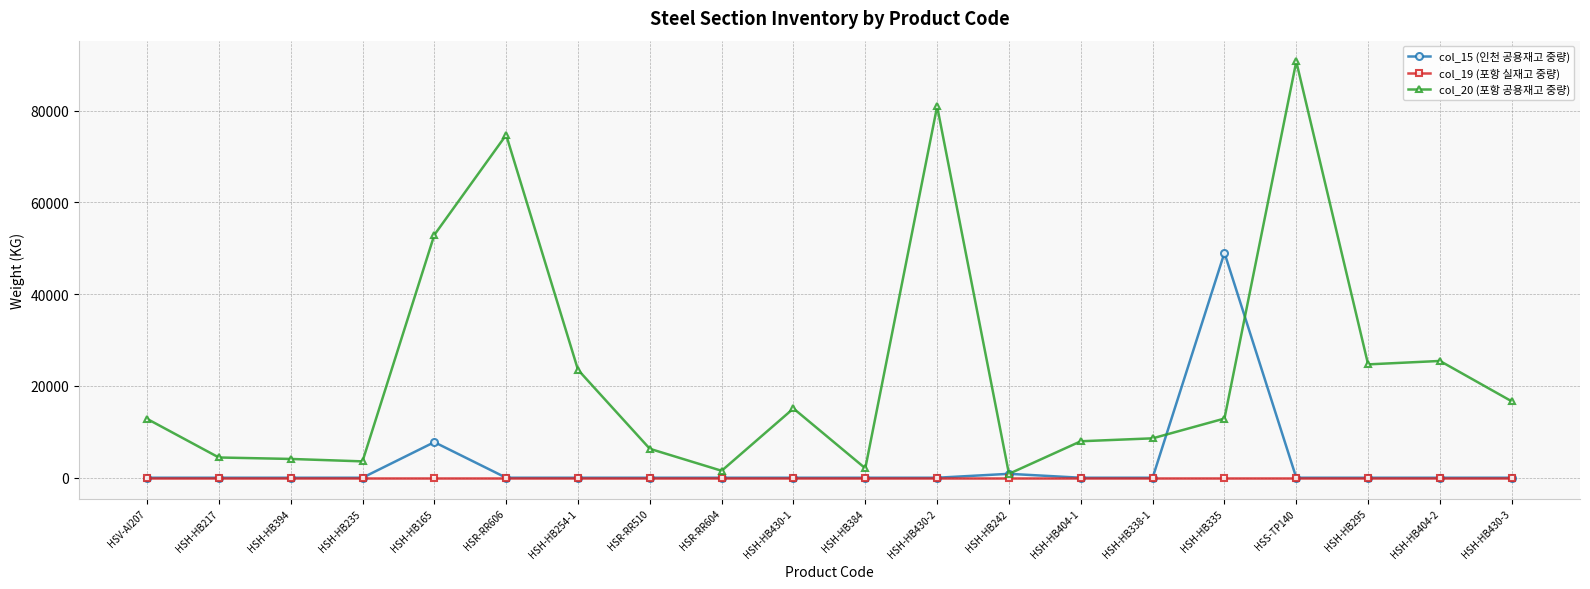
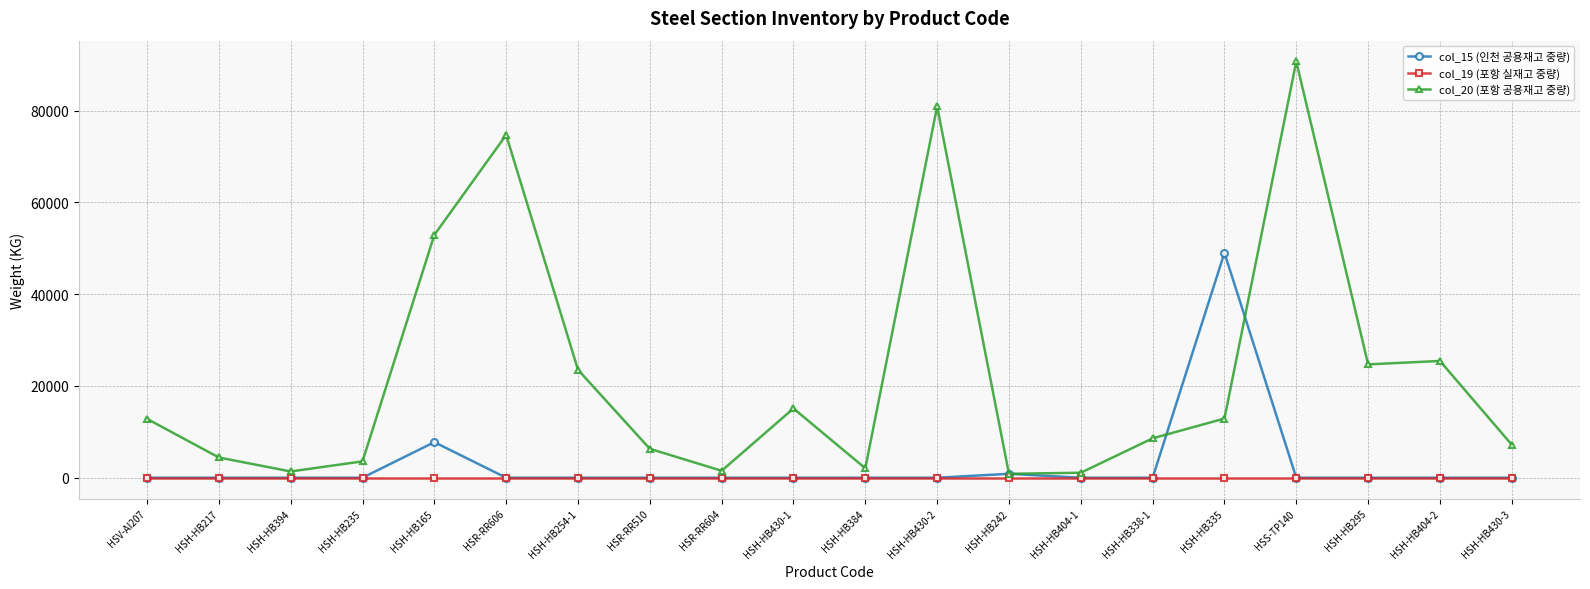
col_20 (포항 공용재고 중량), HSH-HB394: 4000 -> 1000
col_20 (포항 공용재고 중량), HSH-HB404-1: 8000 -> 1000
col_20 (포항 공용재고 중량), HSH-HB430-3: 17000 -> 7000
